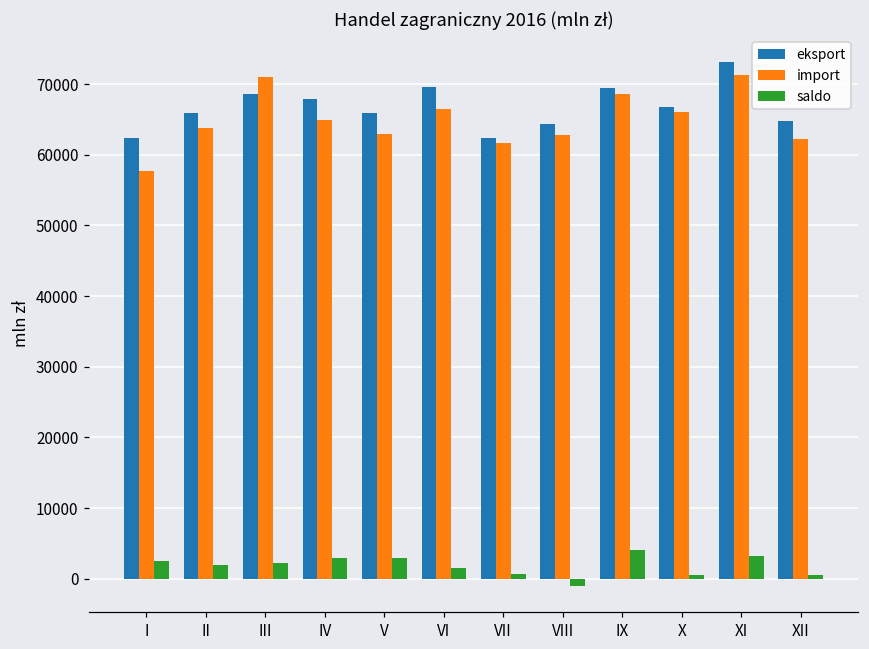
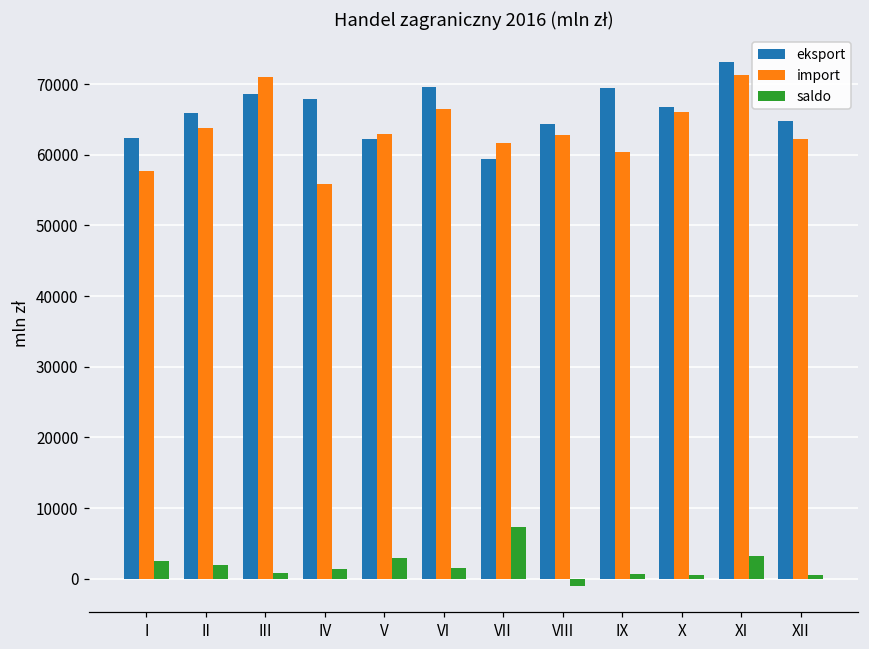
saldo, III: 2000 -> 1000
import, IV: 65000 -> 56000
saldo, IV: 3000 -> 1000
eksport, V: 66000 -> 62000
eksport, VII: 62000 -> 59000
saldo, VII: 1000 -> 7000
import, IX: 69000 -> 60000
saldo, IX: 4000 -> 1000
